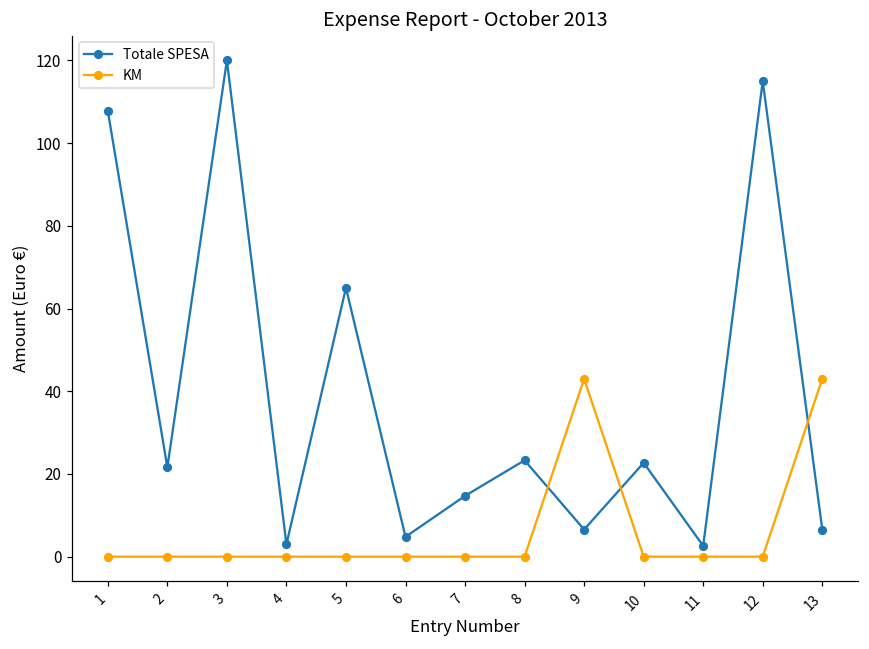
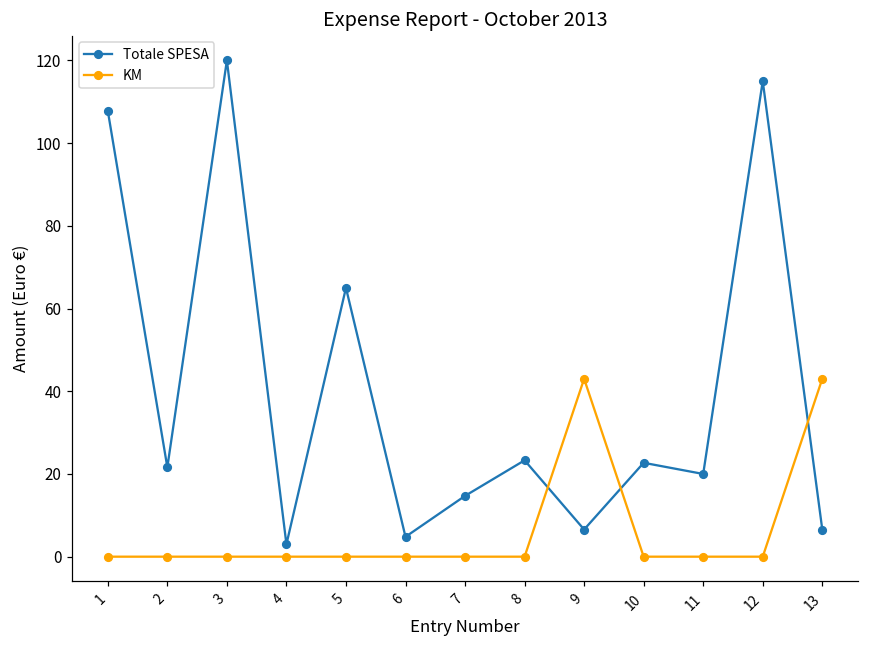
Totale SPESA, 11: 3 -> 20
